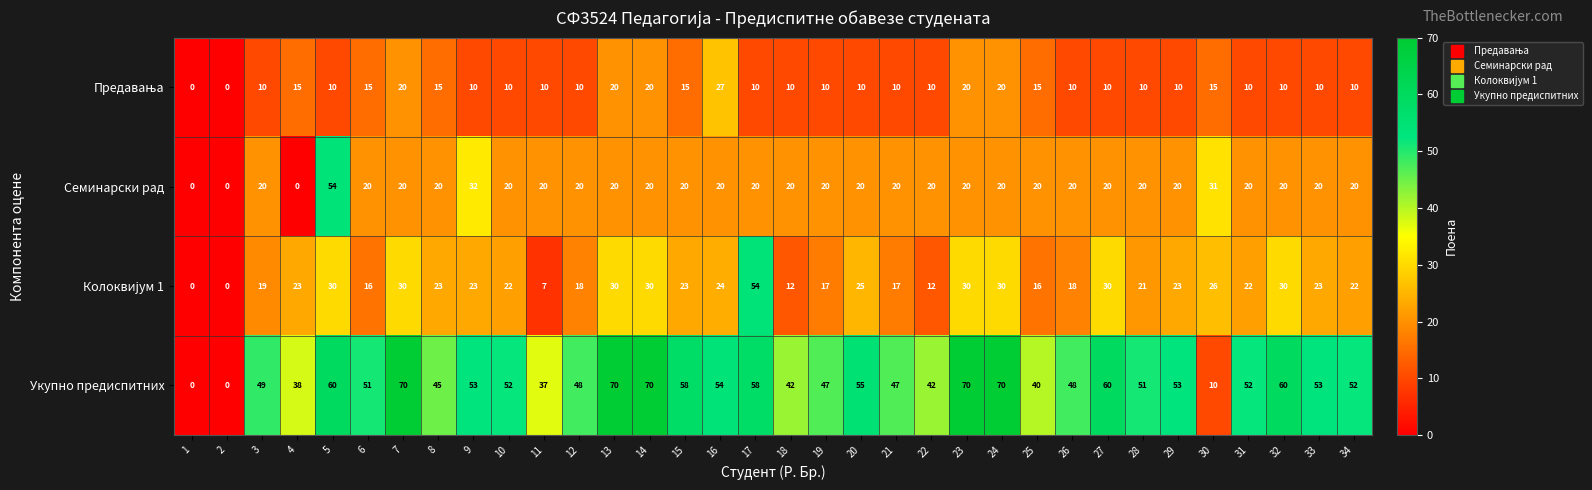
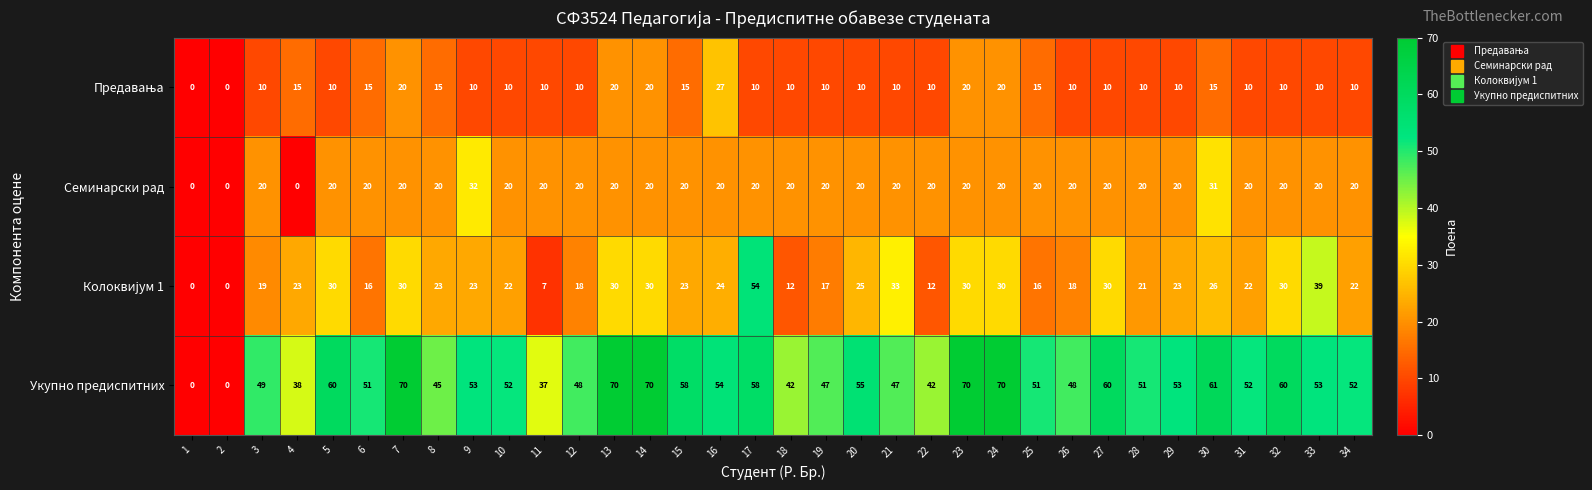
Семинарски рад, 5: 54 -> 20
Колоквијум 1, 21: 17 -> 33
Колоквијум 1, 33: 23 -> 39
Укупно предиспитних, 25: 40 -> 51
Укупно предиспитних, 30: 10 -> 61
